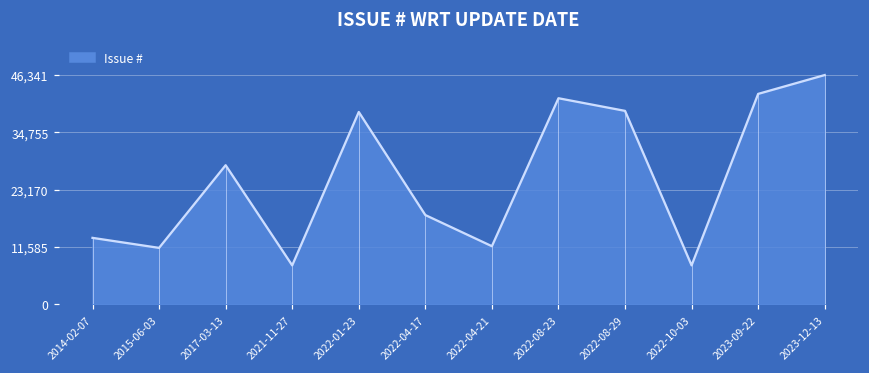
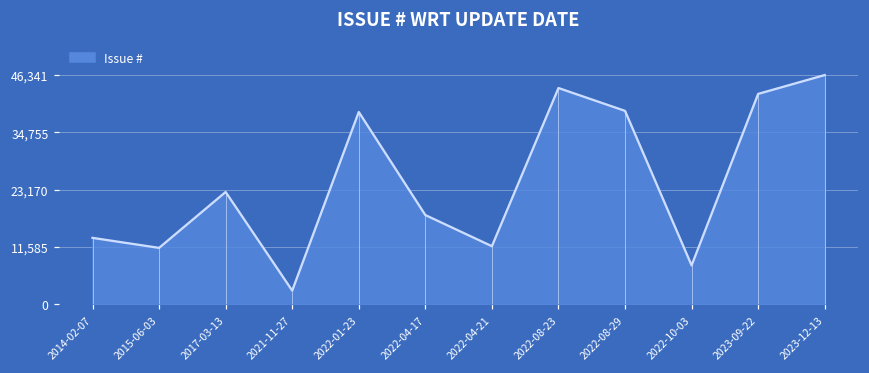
Issue #, 2017-03-13: 28,000 -> 23,000
Issue #, 2021-11-27: 8,000 -> 3,000
Issue #, 2022-08-23: 42,000 -> 44,000
